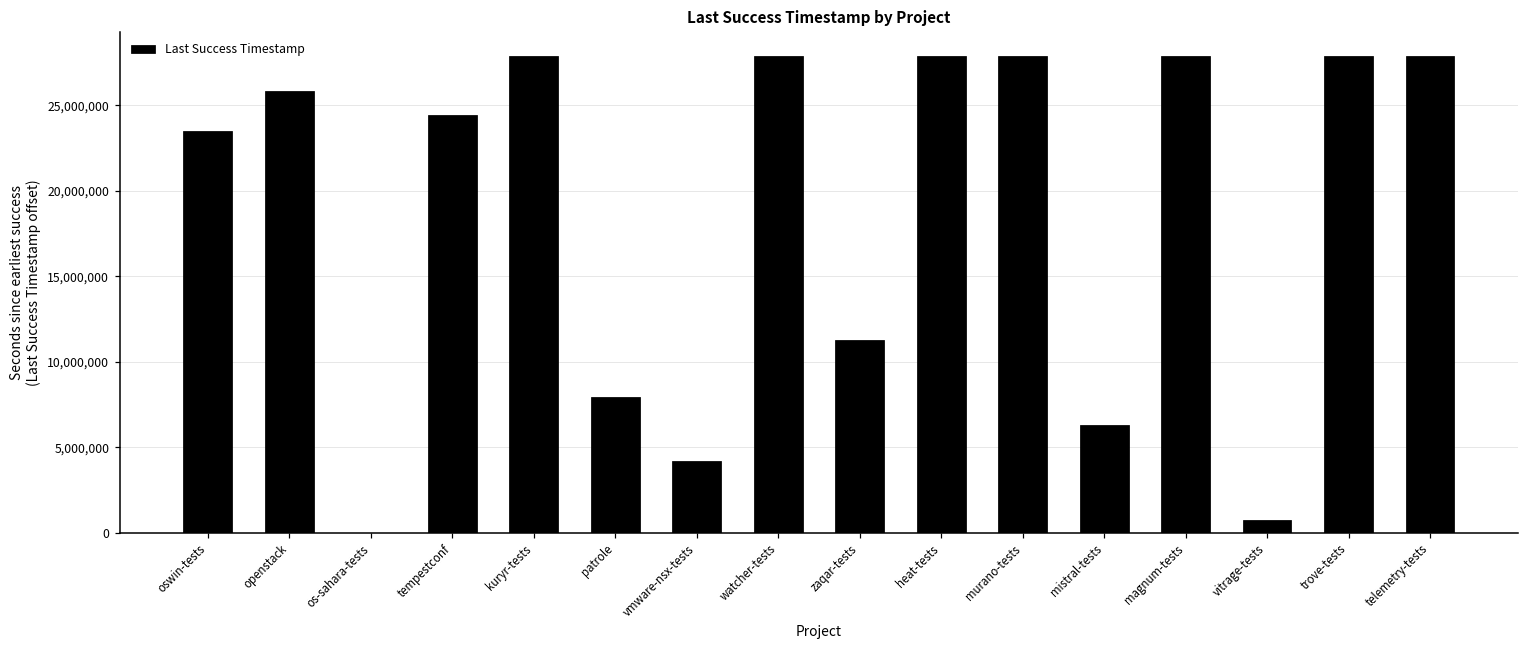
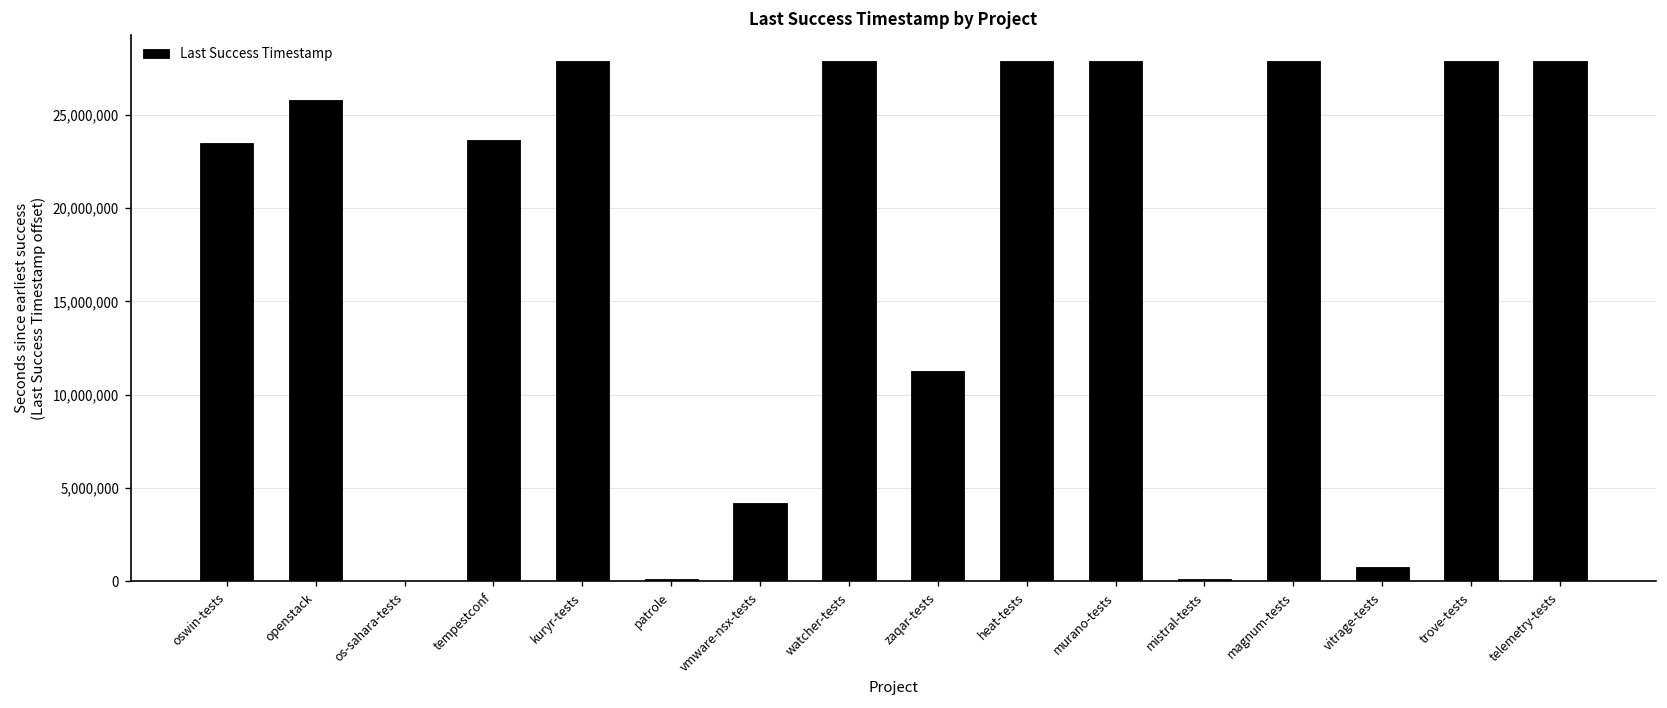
tempestconf: 24,400,000 -> 23,700,000
patrole: 8,000,000 -> 100,000
mistral-tests: 6,300,000 -> 100,000
